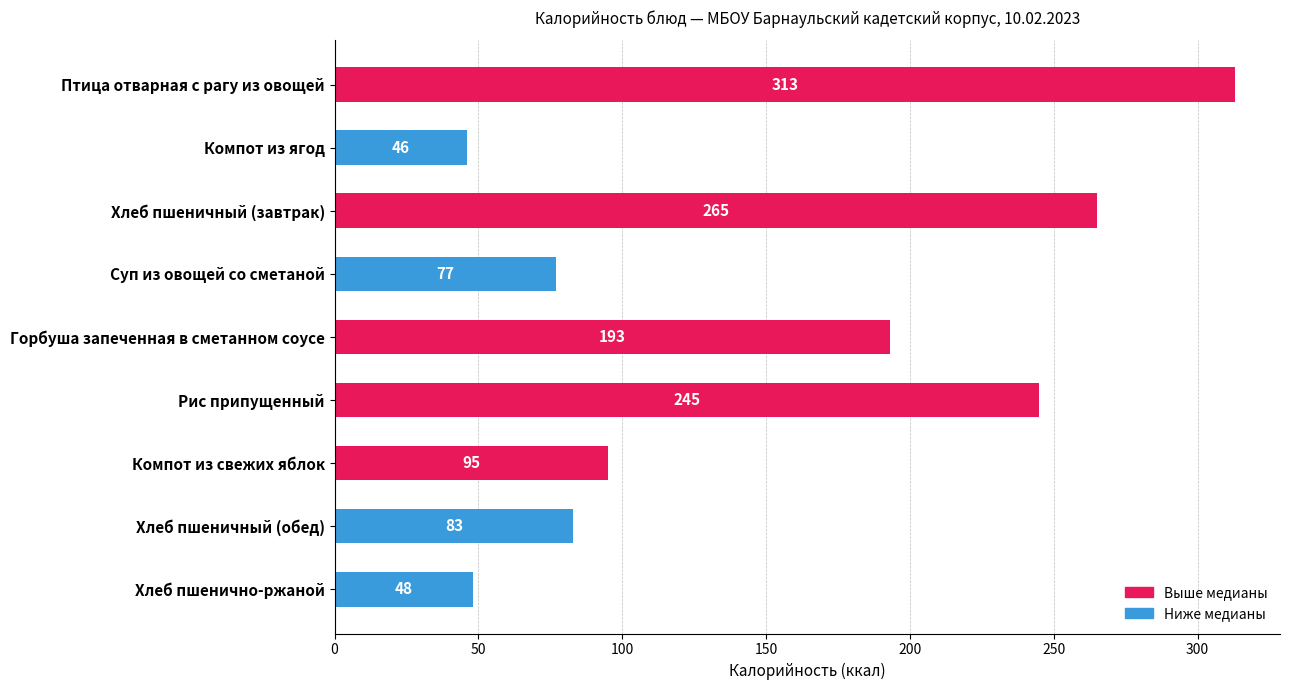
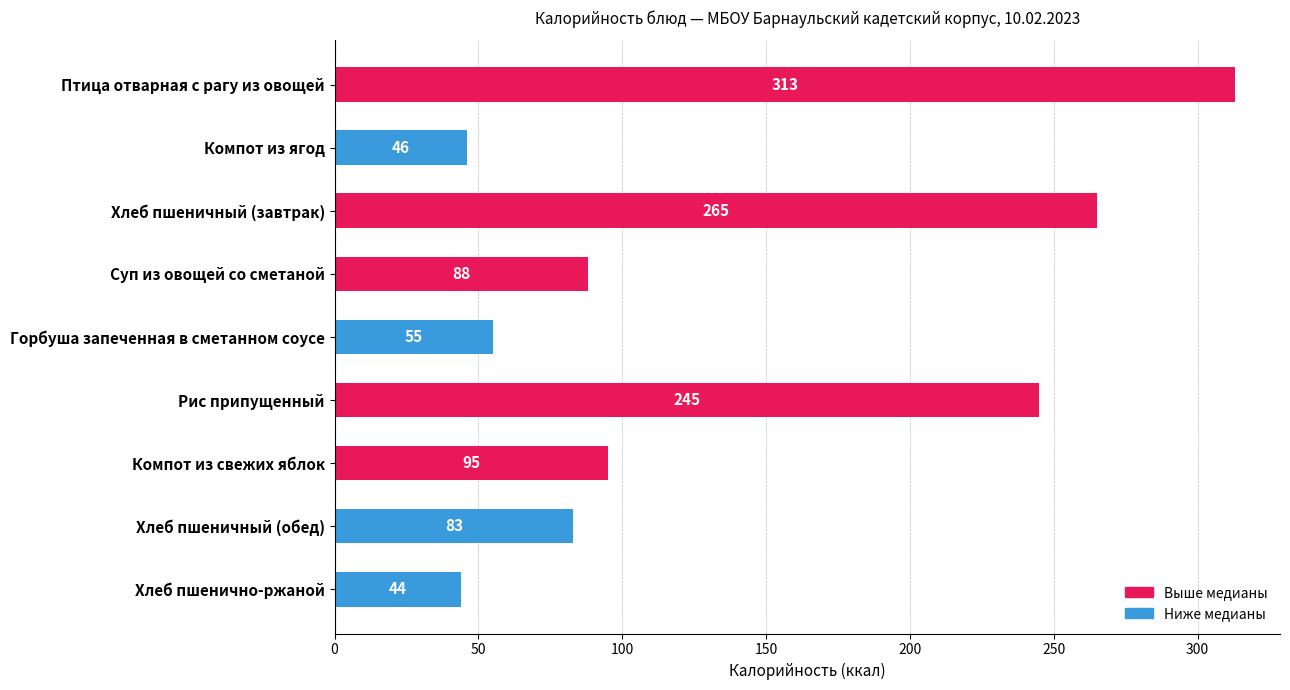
Суп из овощей со сметаной: 77 -> 88
Горбуша запеченная в сметанном соусе: 193 -> 55
Хлеб пшенично-ржаной: 48 -> 44
